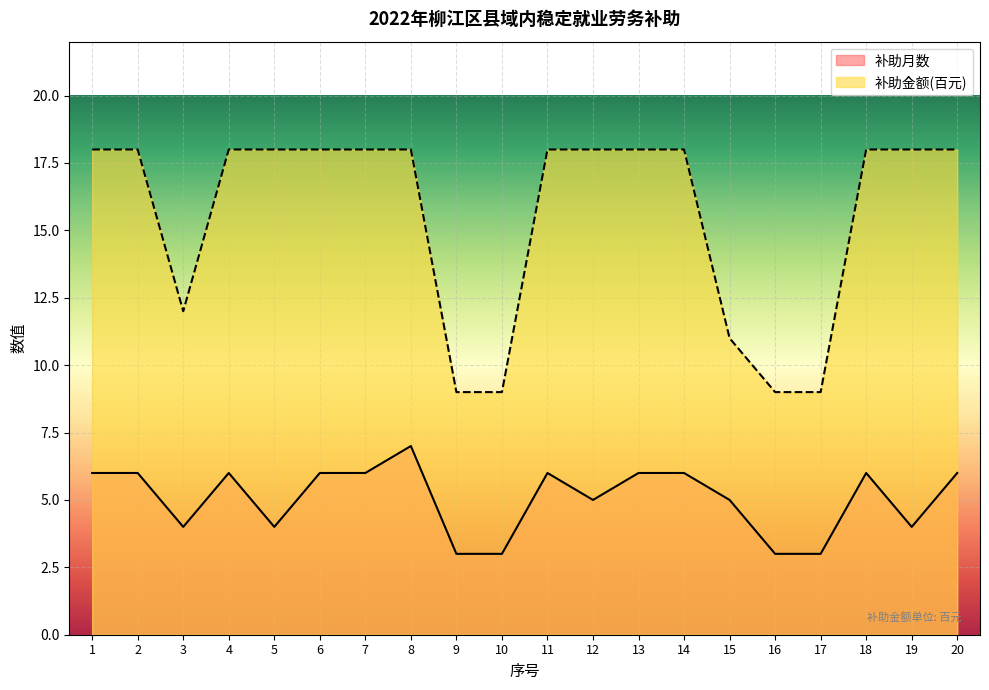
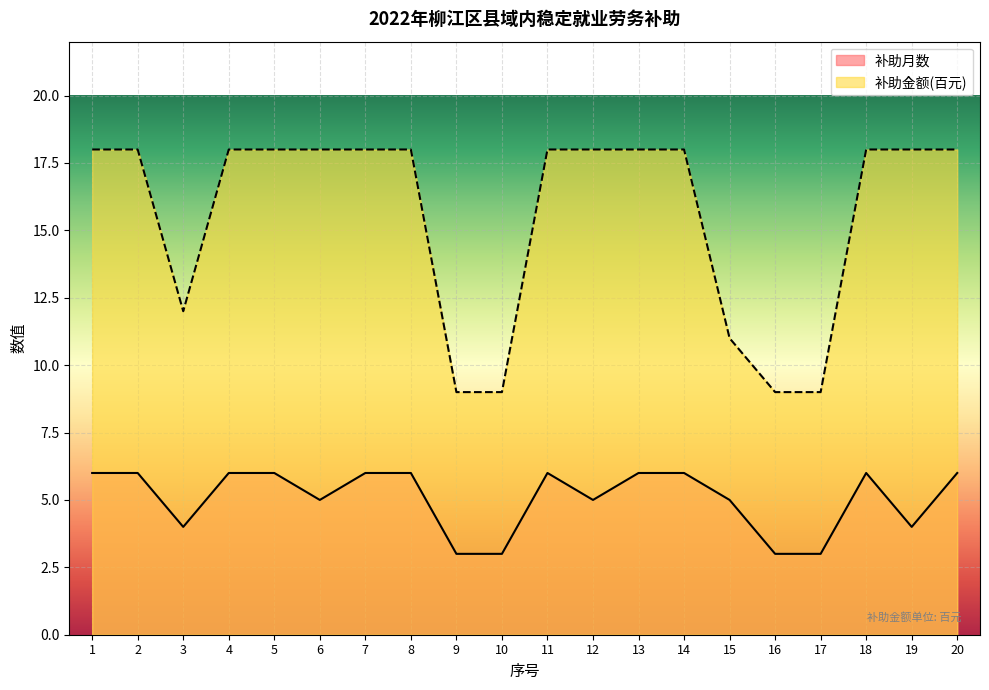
补助月数, 5: 4 -> 6
补助月数, 6: 6 -> 5
补助月数, 8: 7 -> 6
